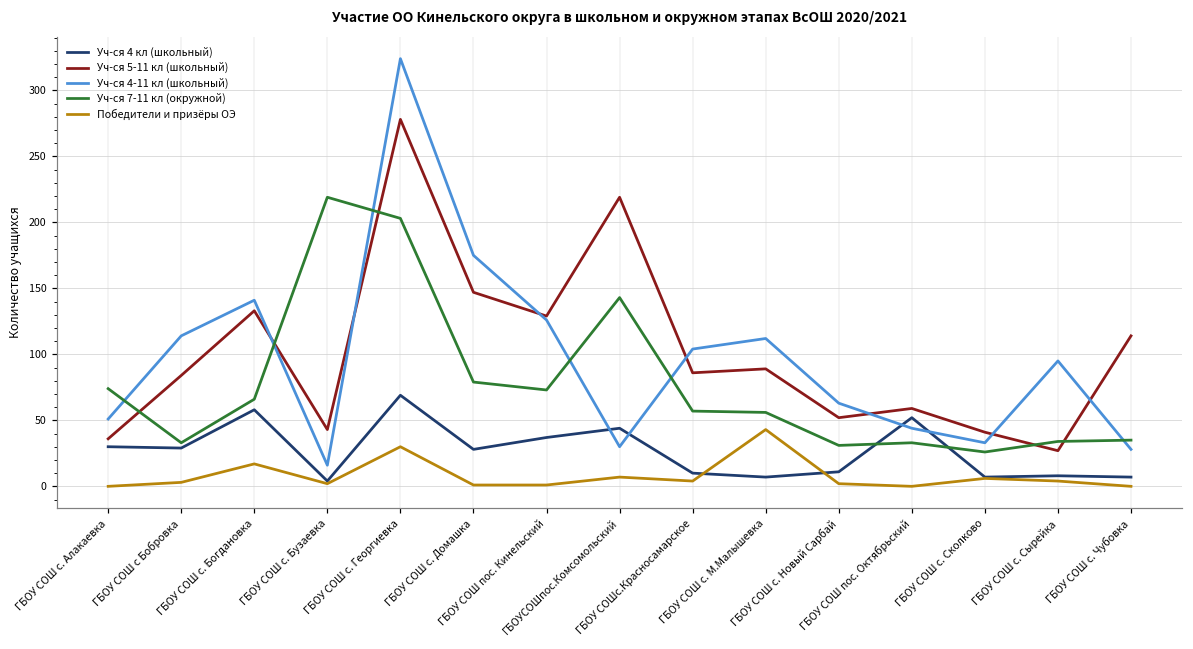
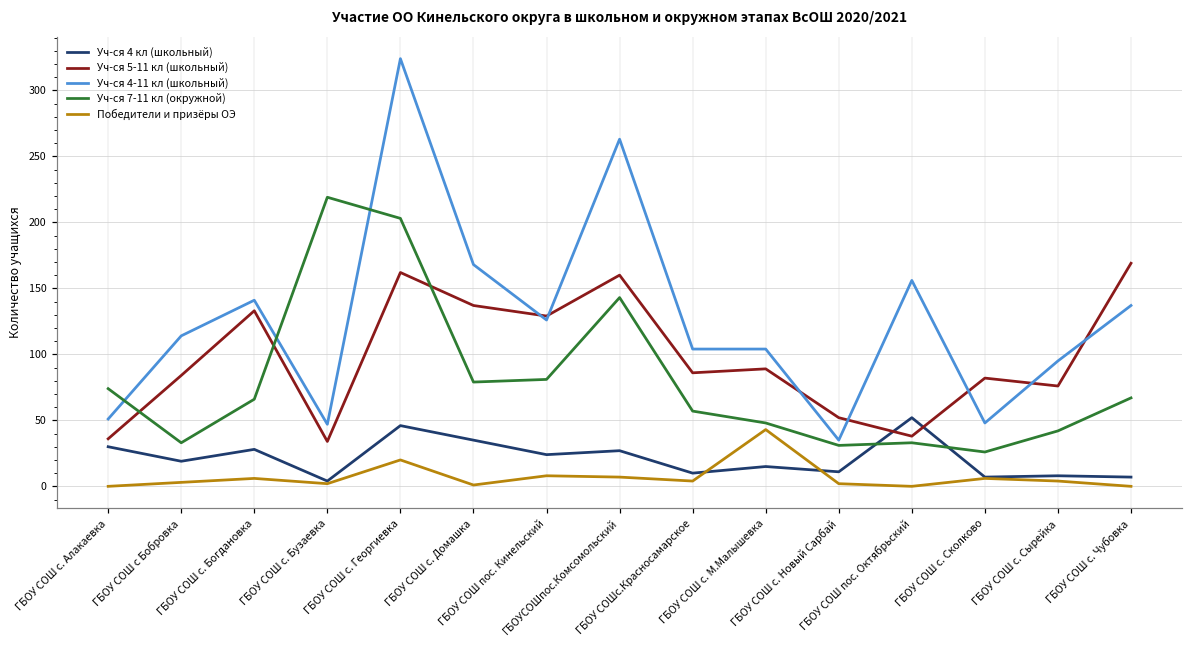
Уч-ся 4 кл (школьный), ГБОУ СОШ с Бобровка: 29 -> 19
Уч-ся 4 кл (школьный), ГБОУ СОШ с. Богдановка: 58 -> 28
Победители и призёры ОЭ, ГБОУ СОШ с. Богдановка: 17 -> 6
Уч-ся 5-11 кл (школьный), ГБОУ СОШ с. Бузаевка: 43 -> 34
Уч-ся 4-11 кл (школьный), ГБОУ СОШ с. Бузаевка: 16 -> 47
Уч-ся 4 кл (школьный), ГБОУ СОШ с. Георгиевка: 69 -> 46
Уч-ся 5-11 кл (школьный), ГБОУ СОШ с. Георгиевка: 278 -> 162
Победители и призёры ОЭ, ГБОУ СОШ с. Георгиевка: 30 -> 20
Уч-ся 4 кл (школьный), ГБОУ СОШ с. Домашка: 28 -> 35
Уч-ся 5-11 кл (школьный), ГБОУ СОШ с. Домашка: 147 -> 137
Уч-ся 4-11 кл (школьный), ГБОУ СОШ с. Домашка: 175 -> 168
Уч-ся 4 кл (школьный), ГБОУ СОШ пос. Кинельский: 37 -> 24
Уч-ся 7-11 кл (окружной), ГБОУ СОШ пос. Кинельский: 73 -> 81
Победители и призёры ОЭ, ГБОУ СОШ пос. Кинельский: 1 -> 8
Уч-ся 4 кл (школьный), ГБОУСОШпос.Комсомольский: 44 -> 27
Уч-ся 5-11 кл (школьный), ГБОУСОШпос.Комсомольский: 219 -> 160
Уч-ся 4-11 кл (школьный), ГБОУСОШпос.Комсомольский: 30 -> 263
Уч-ся 4 кл (школьный), ГБОУ СОШ с. М.Малышевка: 7 -> 15
Уч-ся 4-11 кл (школьный), ГБОУ СОШ с. М.Малышевка: 112 -> 104
Уч-ся 7-11 кл (окружной), ГБОУ СОШ с. М.Малышевка: 56 -> 48
Уч-ся 4-11 кл (школьный), ГБОУ СОШ с. Новый Сарбай: 63 -> 35
Уч-ся 5-11 кл (школьный), ГБОУ СОШ пос. Октябрьский: 59 -> 38
Уч-ся 4-11 кл (школьный), ГБОУ СОШ пос. Октябрьский: 44 -> 156
Уч-ся 5-11 кл (школьный), ГБОУ СОШ с. Сколково: 41 -> 82
Уч-ся 4-11 кл (школьный), ГБОУ СОШ с. Сколково: 33 -> 48
Уч-ся 5-11 кл (школьный), ГБОУ СОШ с. Сырейка: 27 -> 76
Уч-ся 7-11 кл (окружной), ГБОУ СОШ с. Сырейка: 34 -> 42
Уч-ся 5-11 кл (школьный), ГБОУ СОШ с. Чубовка: 114 -> 169
Уч-ся 4-11 кл (школьный), ГБОУ СОШ с. Чубовка: 28 -> 137
Уч-ся 7-11 кл (окружной), ГБОУ СОШ с. Чубовка: 35 -> 67
